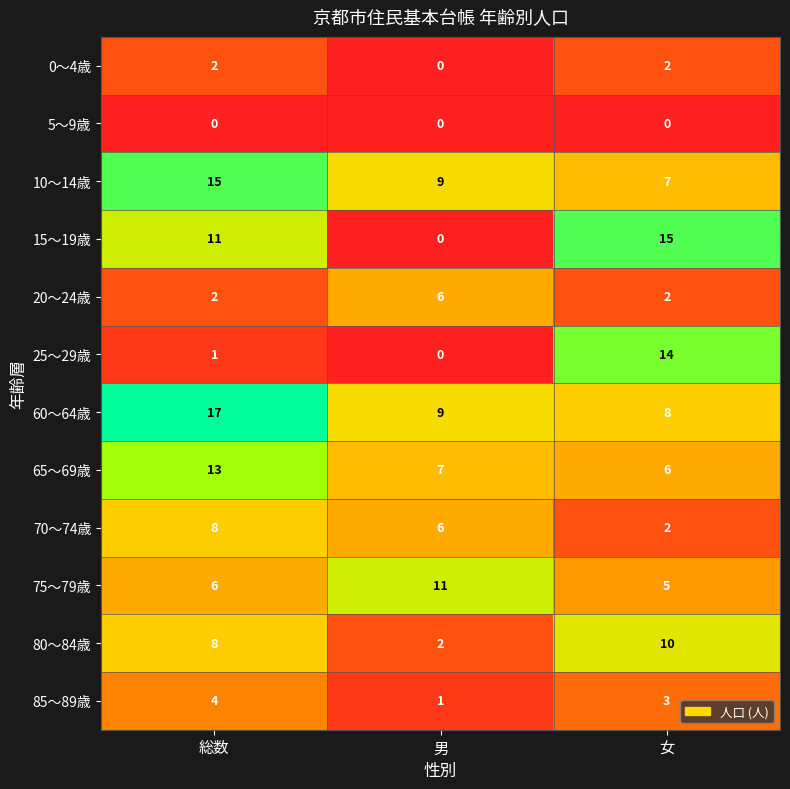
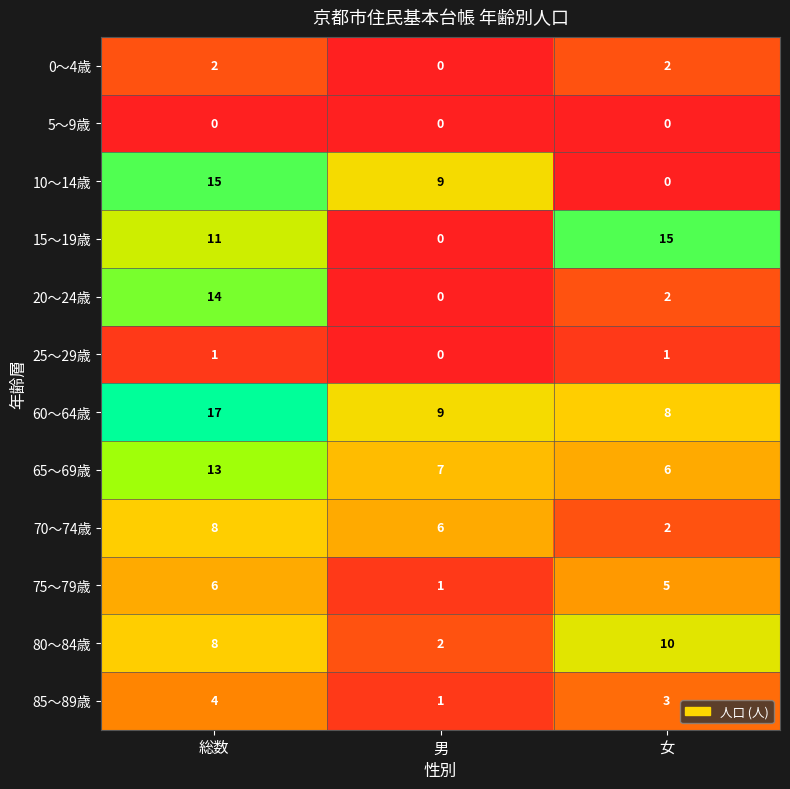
10～14歳, 女: 7 -> 0
20～24歳, 総数: 2 -> 14
20～24歳, 男: 6 -> 0
25～29歳, 女: 14 -> 1
75～79歳, 男: 11 -> 1
